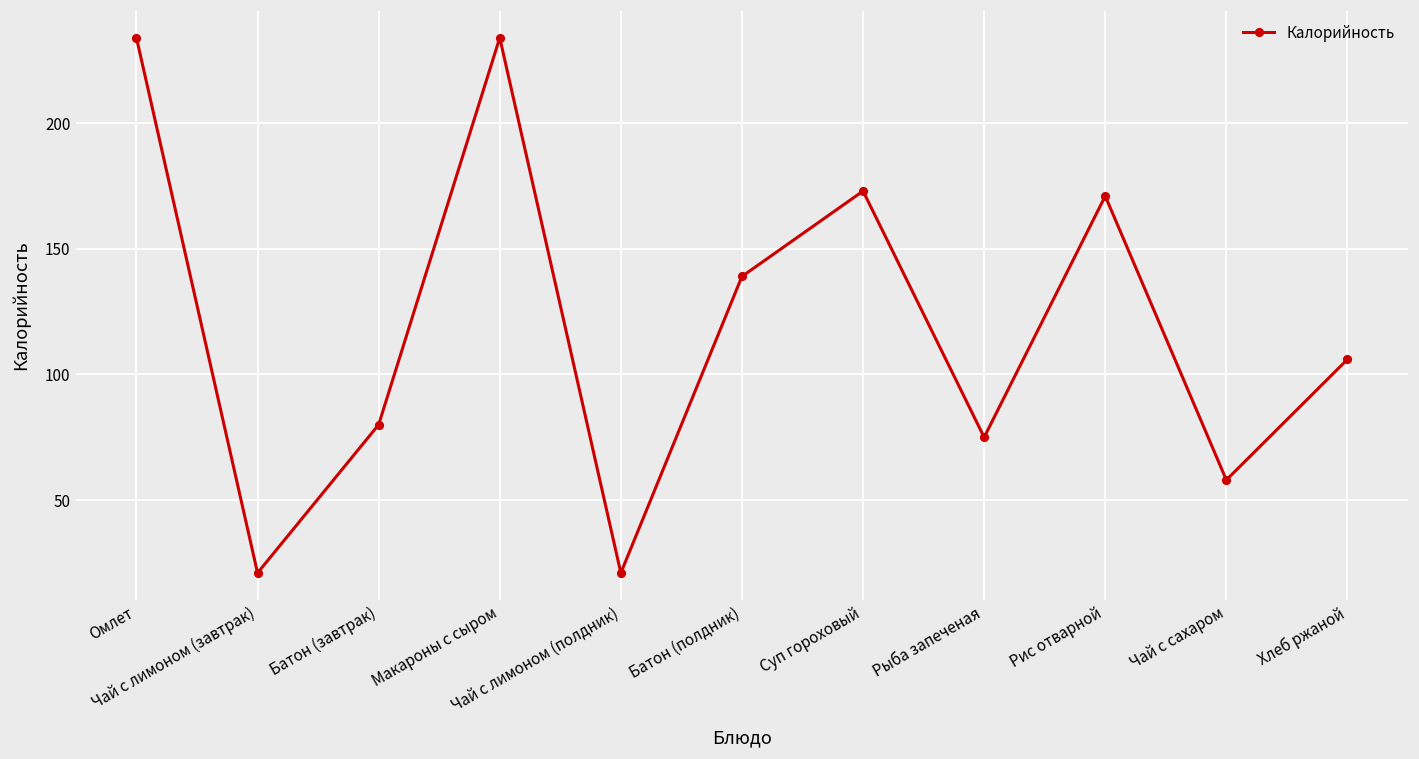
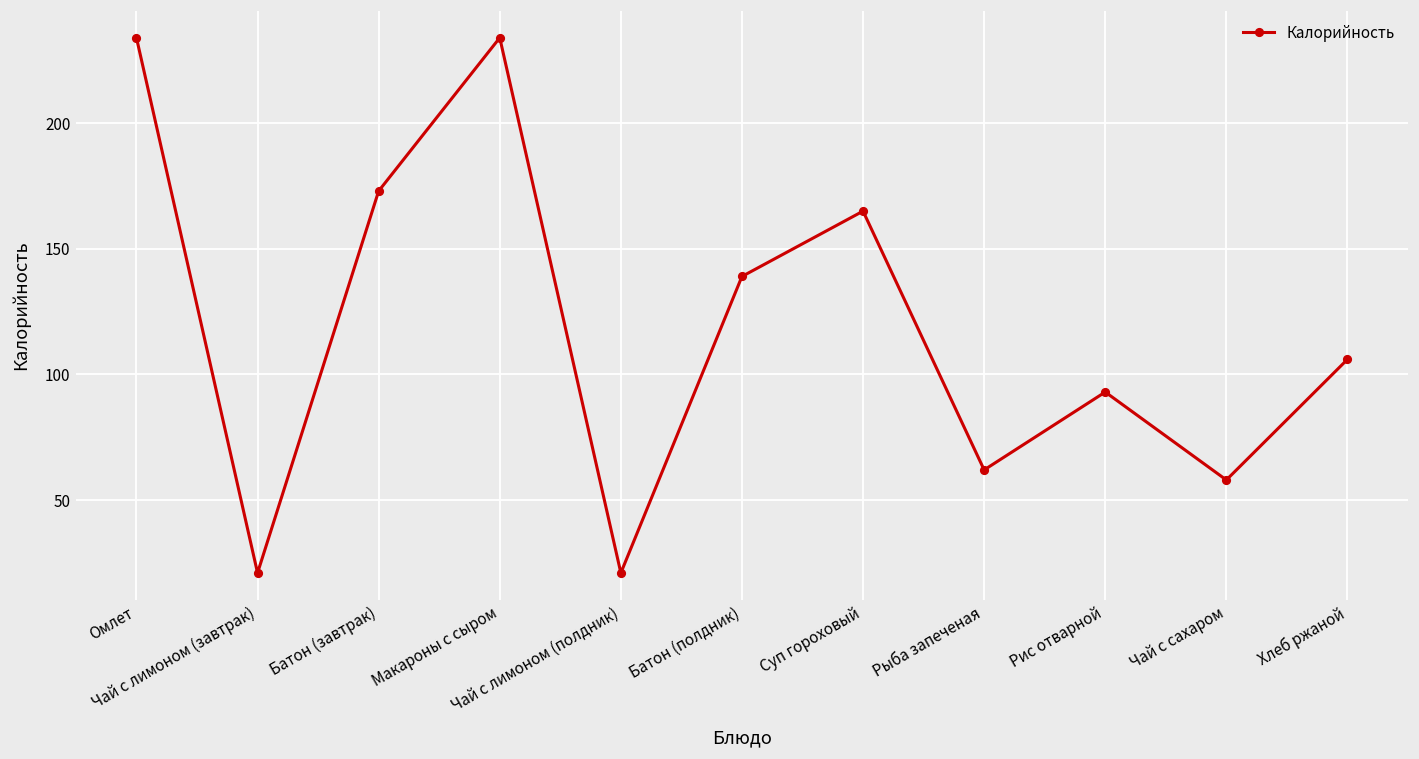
Батон (завтрак): 80 -> 173
Суп гороховый: 173 -> 165
Рыба запеченая: 75 -> 62
Рис отварной: 171 -> 93
